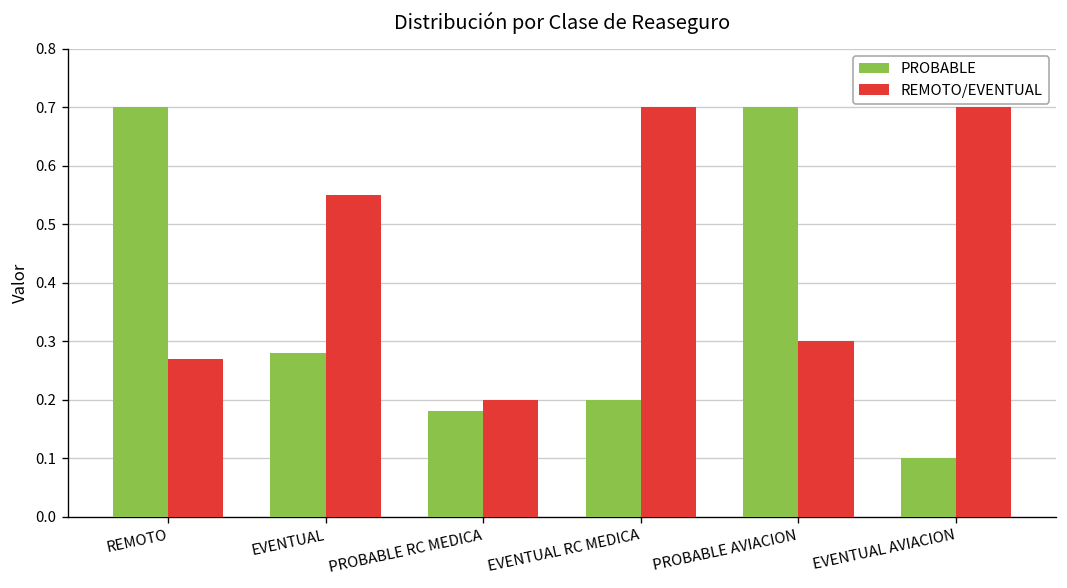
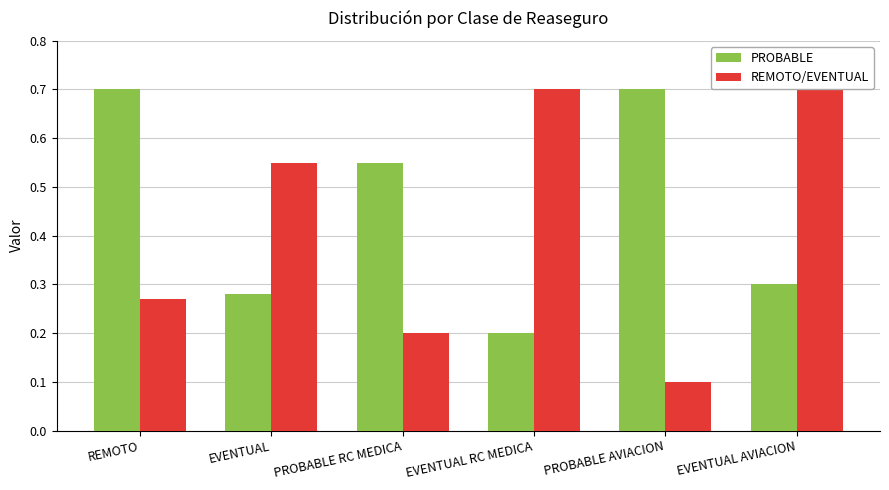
PROBABLE, PROBABLE RC MEDICA: 0.18 -> 0.55
REMOTO/EVENTUAL, PROBABLE AVIACION: 0.3 -> 0.1
PROBABLE, EVENTUAL AVIACION: 0.1 -> 0.3
